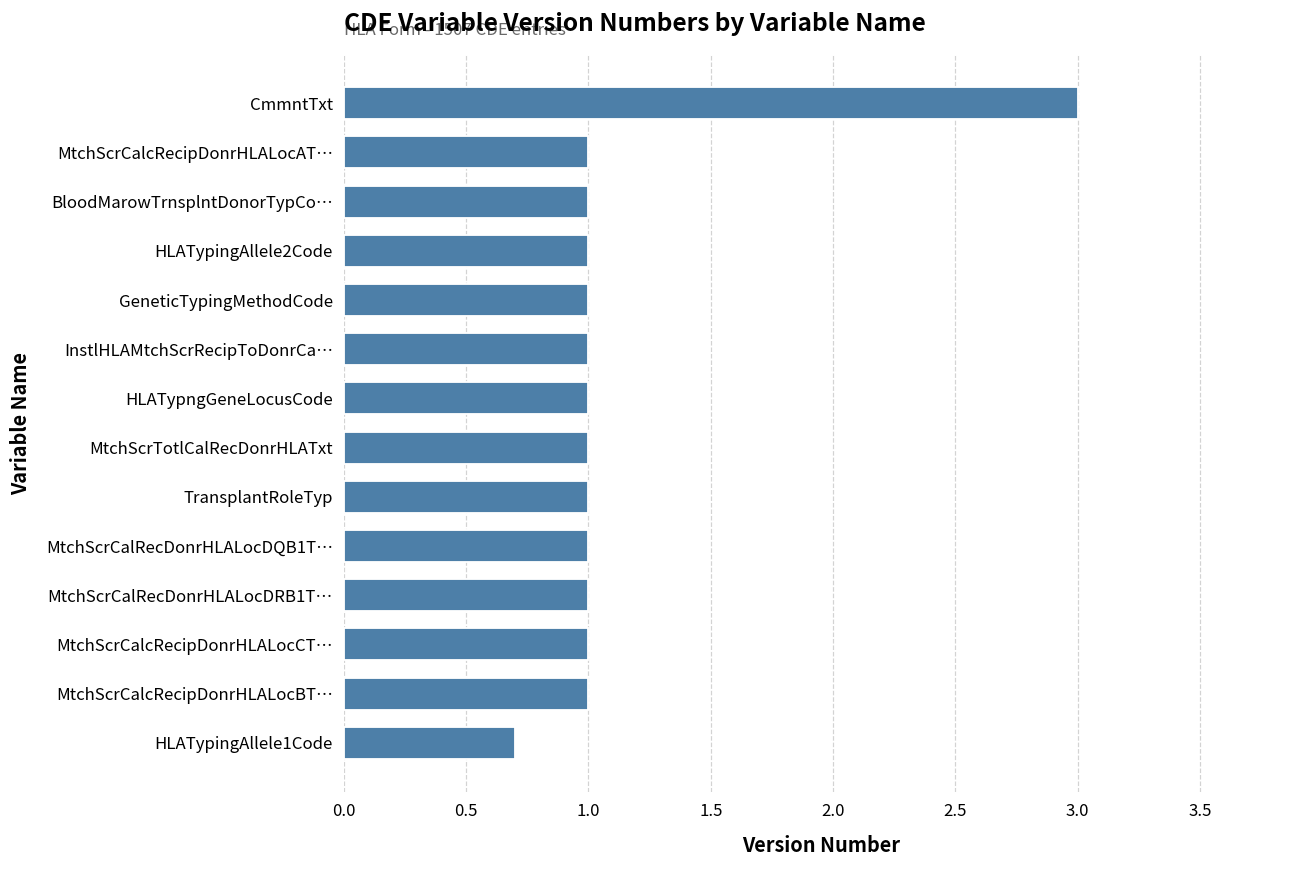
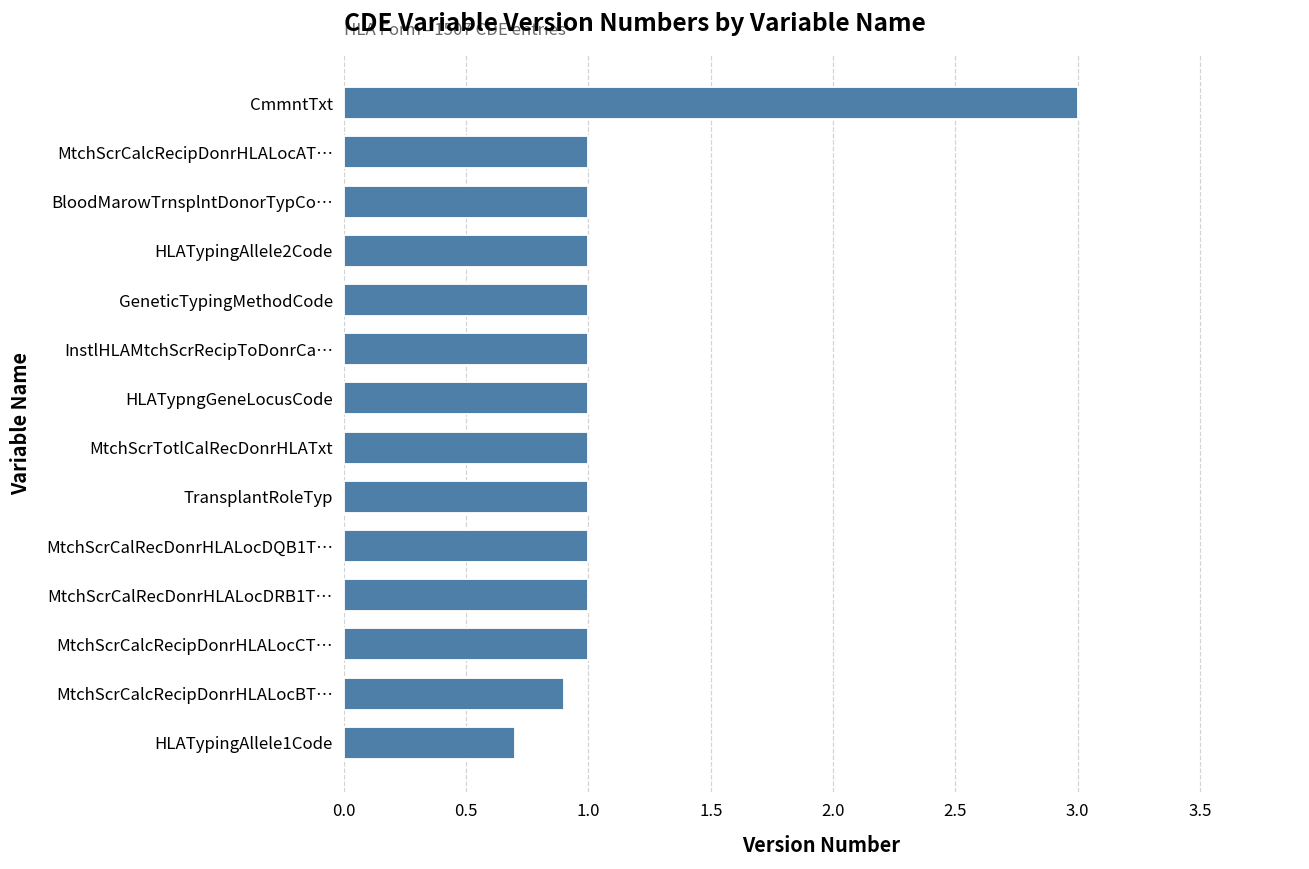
MtchScrCalcRecipDonrHLALocBT…: 1.0 -> 0.9
